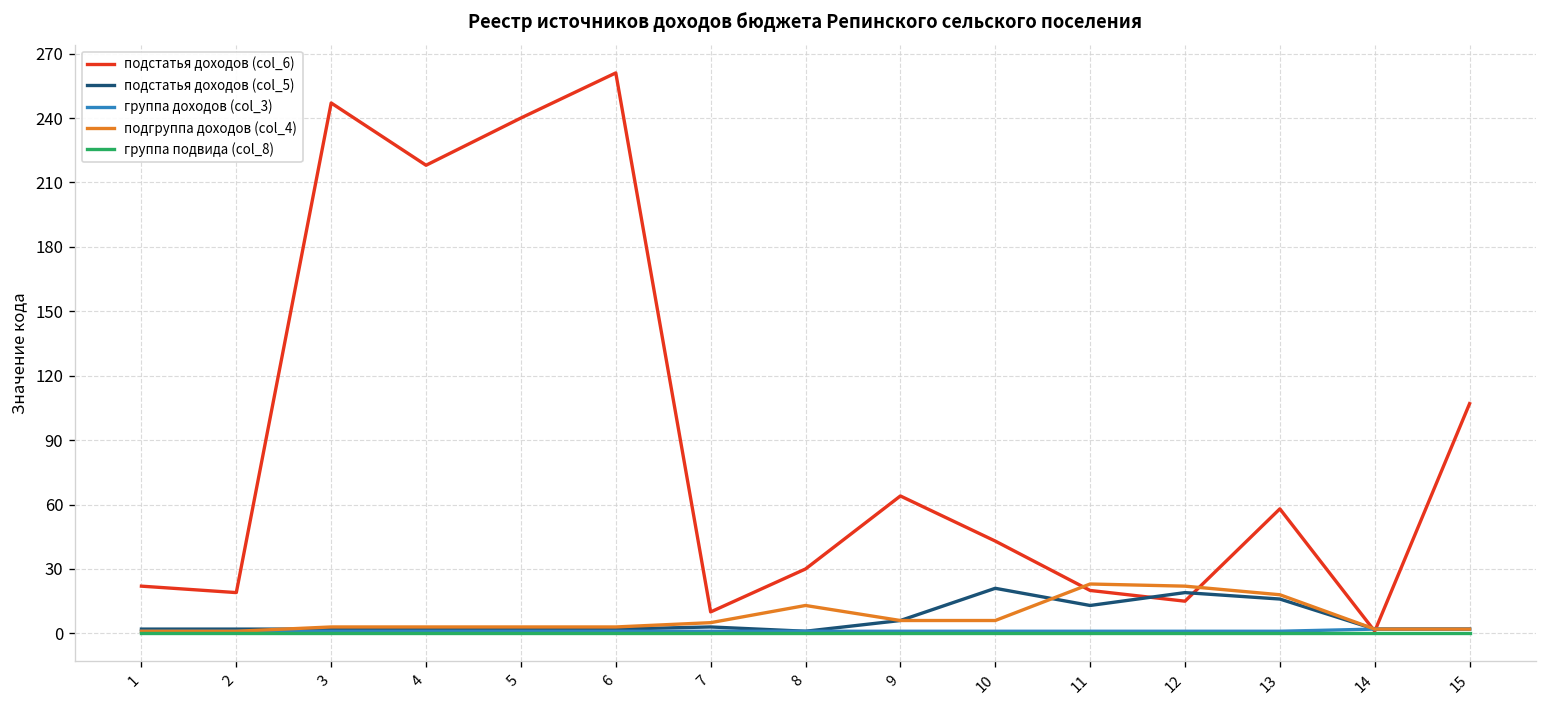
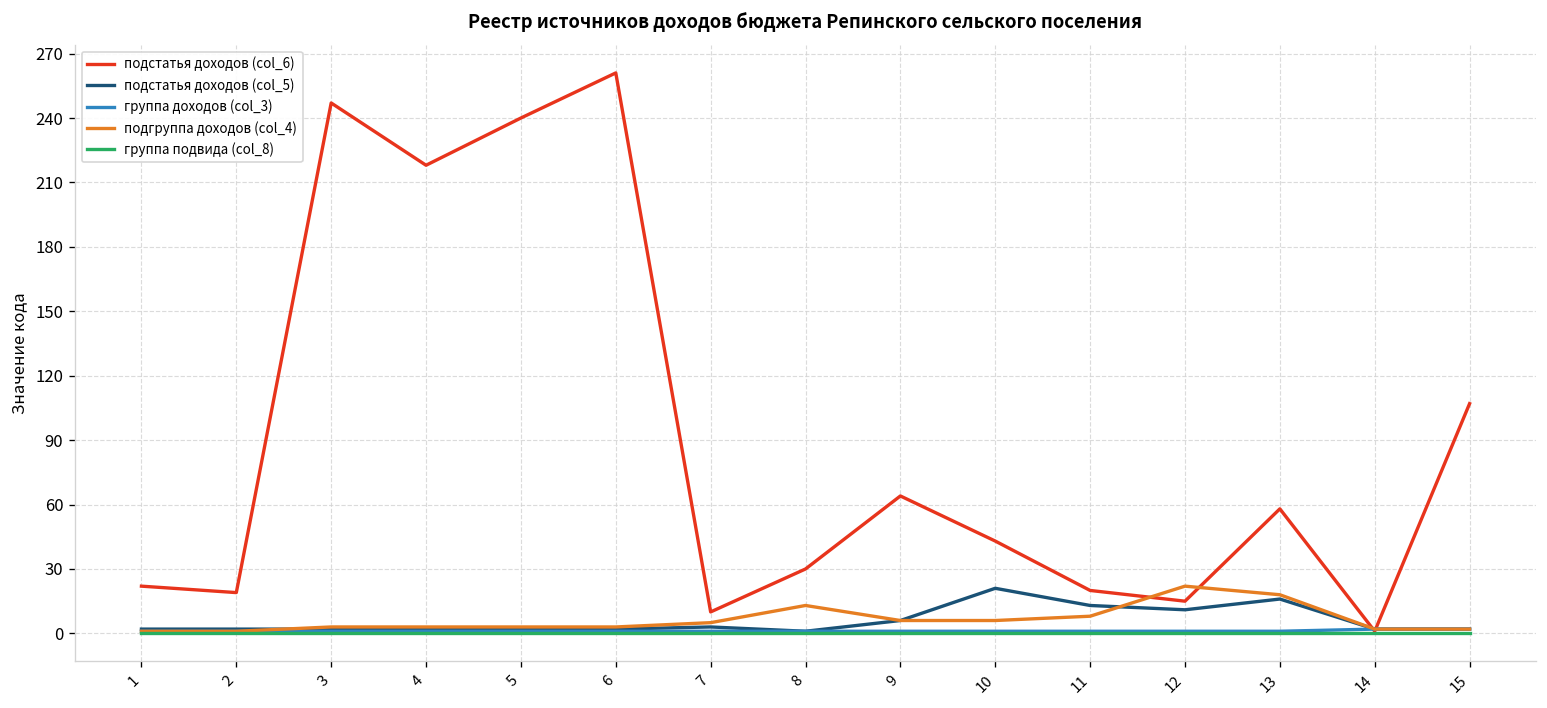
подгруппа доходов (col_4), 11: 23 -> 8
подстатья доходов (col_5), 12: 19 -> 11
